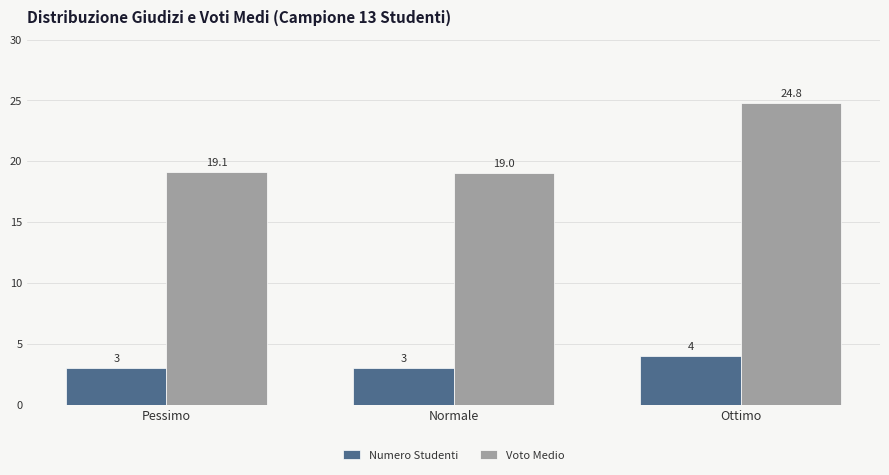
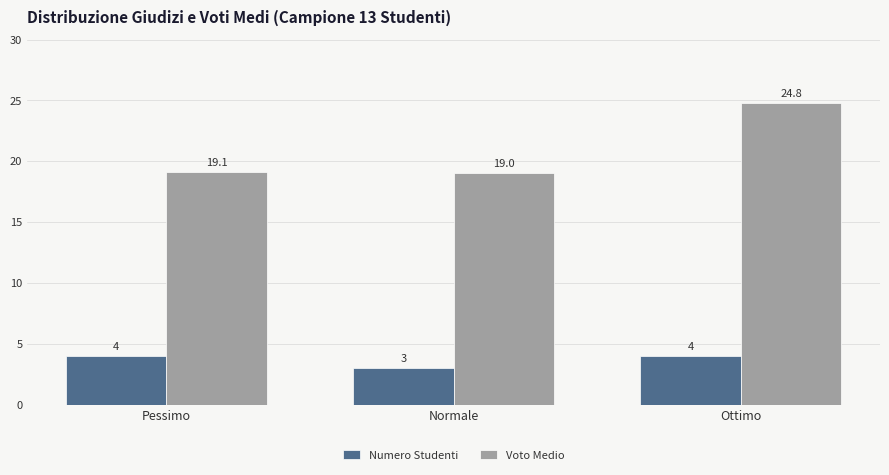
Numero Studenti, Pessimo: 3 -> 4
